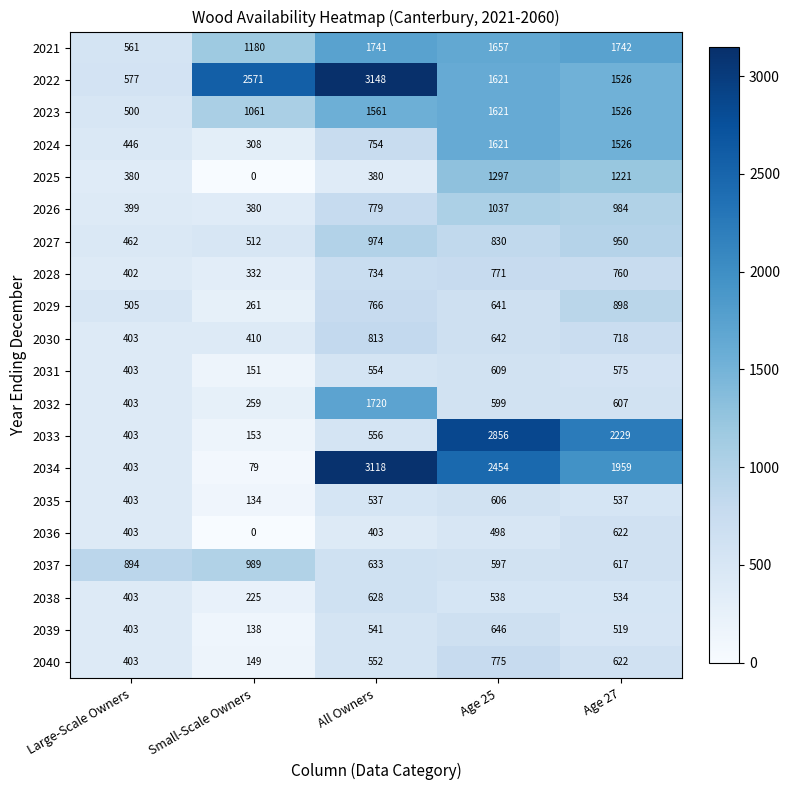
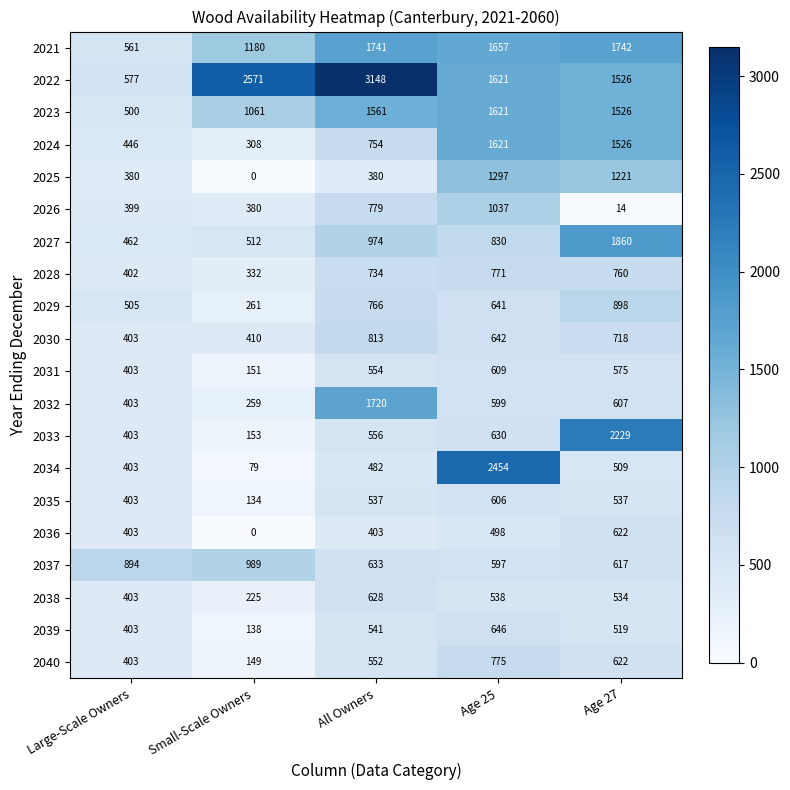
2026, Age 27: 984 -> 14
2027, Age 27: 950 -> 1860
2033, Age 25: 2856 -> 630
2034, All Owners: 3118 -> 482
2034, Age 27: 1959 -> 509
